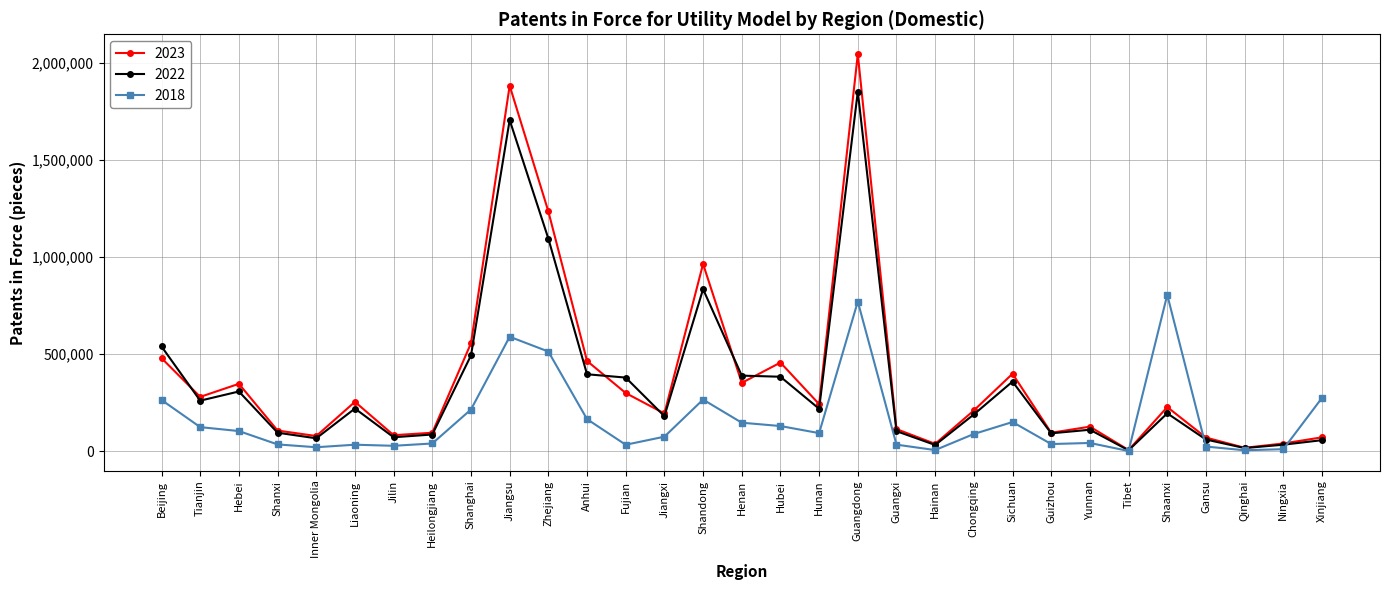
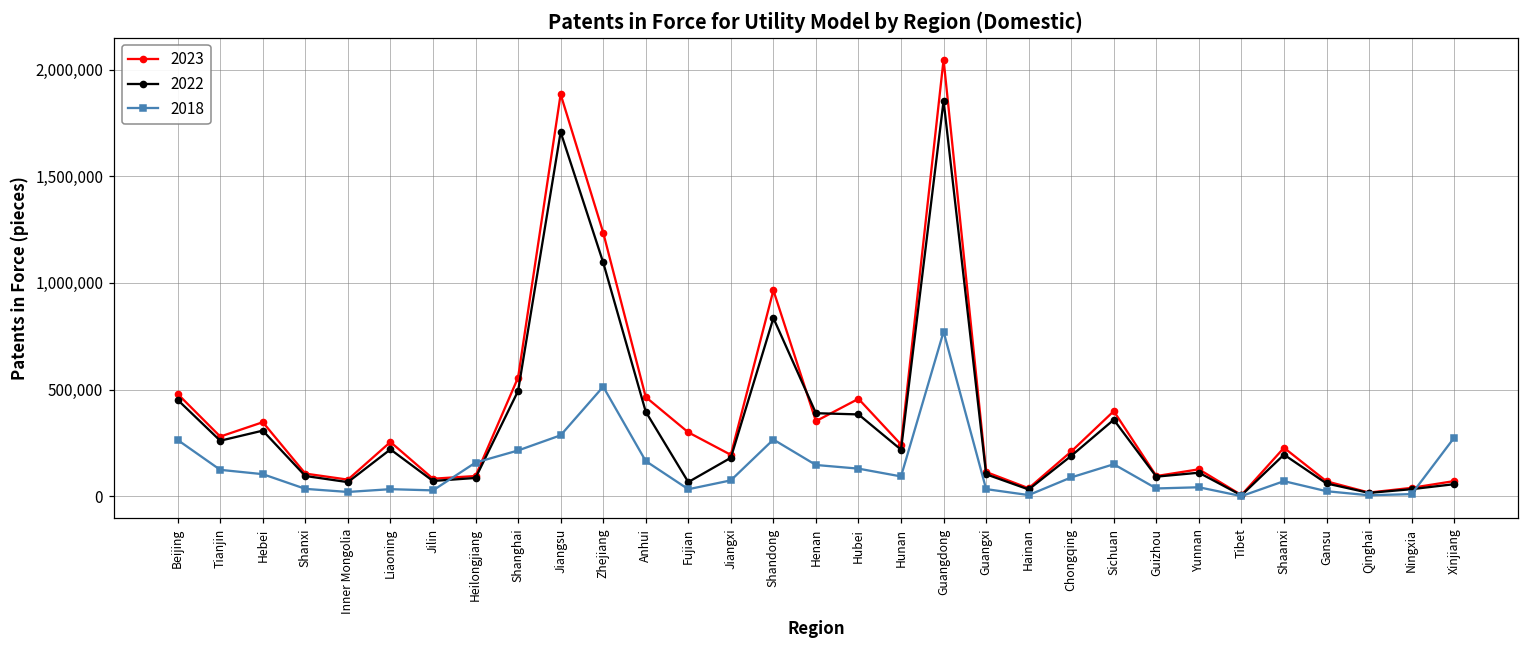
2022, Beijing: 540,000 -> 450,000
2018, Heilongjiang: 40,000 -> 160,000
2018, Jiangsu: 590,000 -> 290,000
2022, Fujian: 380,000 -> 70,000
2018, Shaanxi: 810,000 -> 70,000
